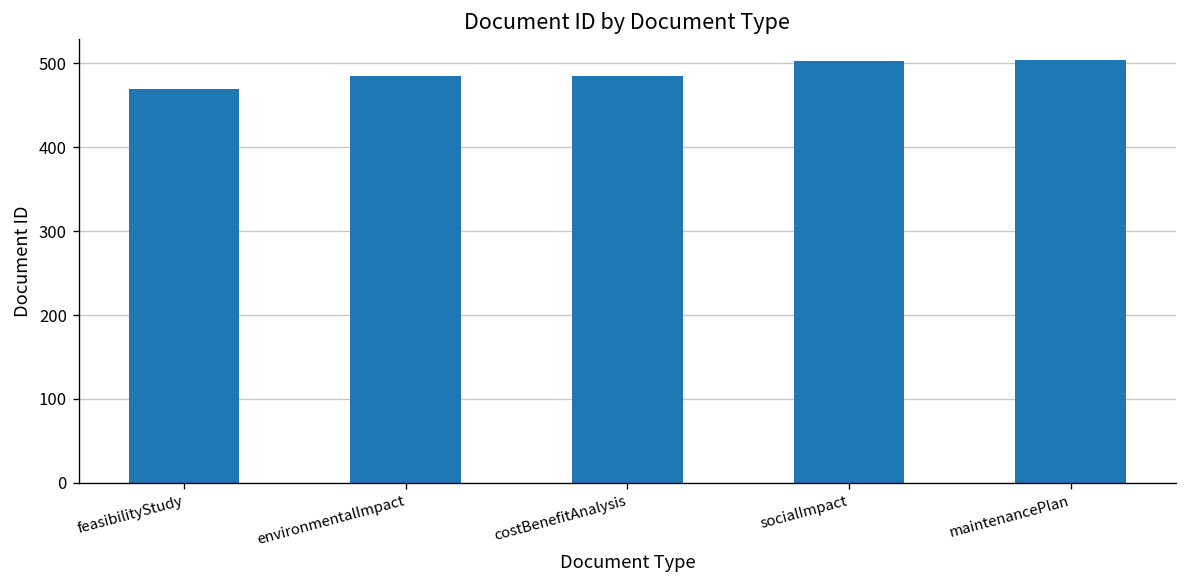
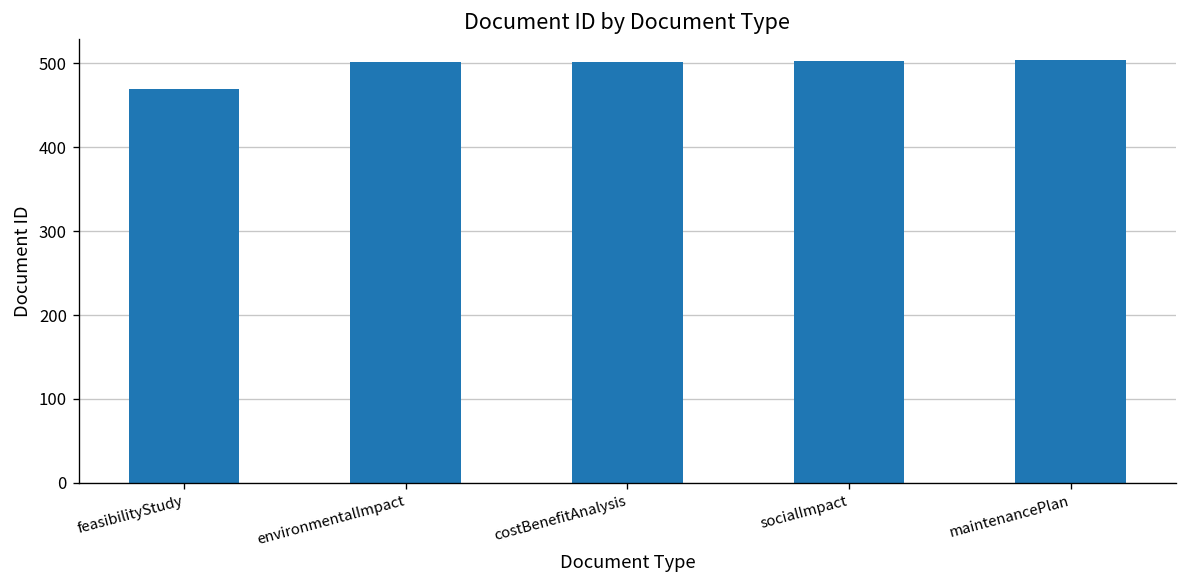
environmentalImpact: 490 -> 500
costBenefitAnalysis: 490 -> 500
